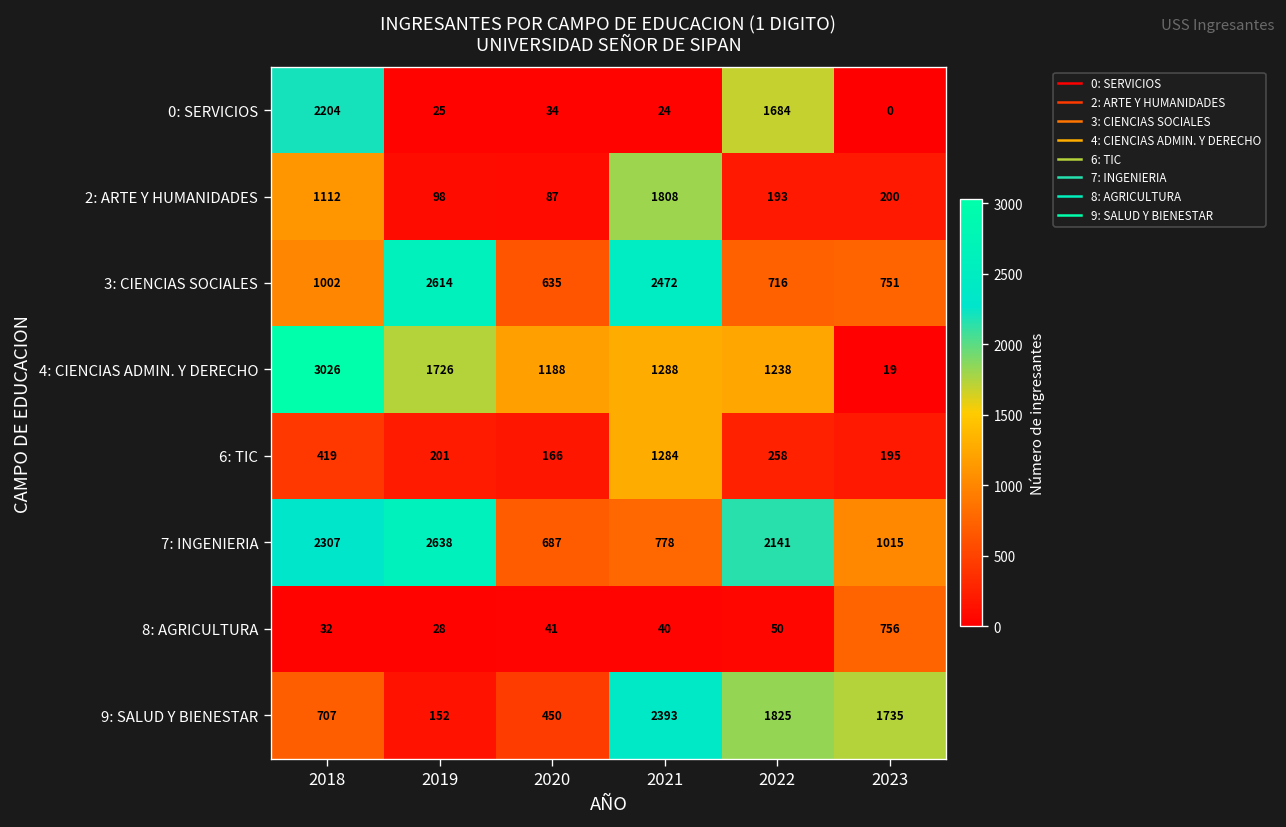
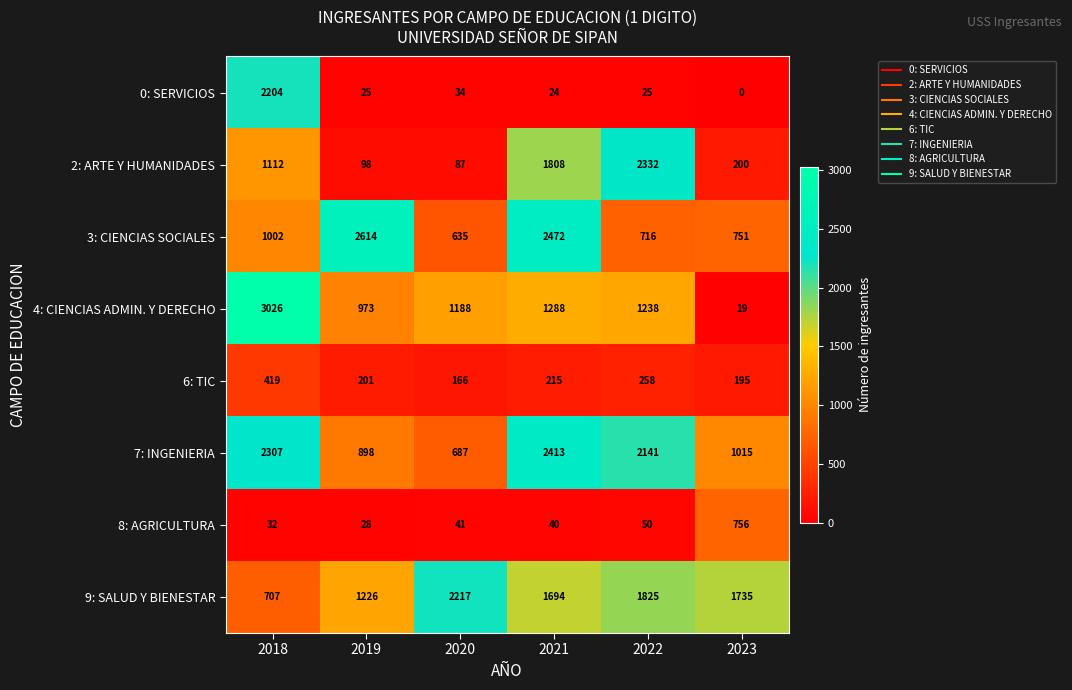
0: SERVICIOS, 2022: 1684 -> 25
2: ARTE Y HUMANIDADES, 2022: 193 -> 2332
4: CIENCIAS ADMIN. Y DERECHO, 2019: 1726 -> 973
6: TIC, 2021: 1284 -> 215
7: INGENIERIA, 2019: 2638 -> 898
7: INGENIERIA, 2021: 778 -> 2413
9: SALUD Y BIENESTAR, 2019: 152 -> 1226
9: SALUD Y BIENESTAR, 2020: 450 -> 2217
9: SALUD Y BIENESTAR, 2021: 2393 -> 1694
